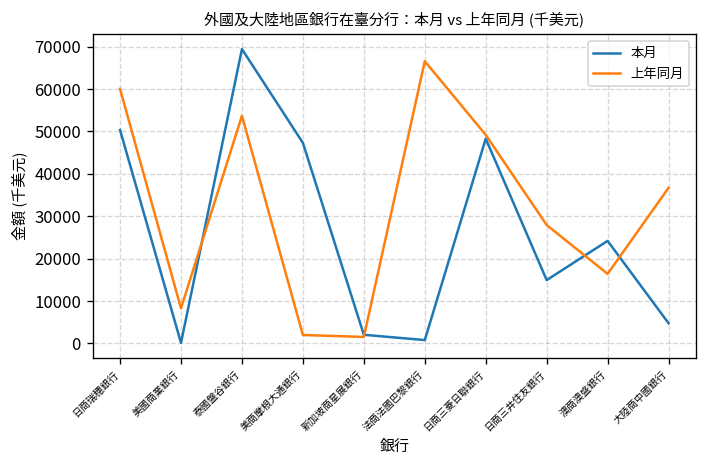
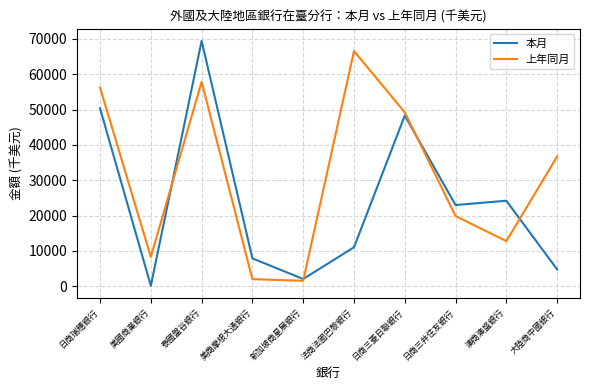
上年同月, 日商瑞穗銀行: 60000 -> 56000
上年同月, 泰國盤谷銀行: 54000 -> 58000
本月, 美商摩根大通銀行: 47000 -> 8000
本月, 法商法國巴黎銀行: 1000 -> 11000
本月, 日商三井住友銀行: 15000 -> 23000
上年同月, 日商三井住友銀行: 28000 -> 20000
上年同月, 澳商澳盛銀行: 16000 -> 13000
